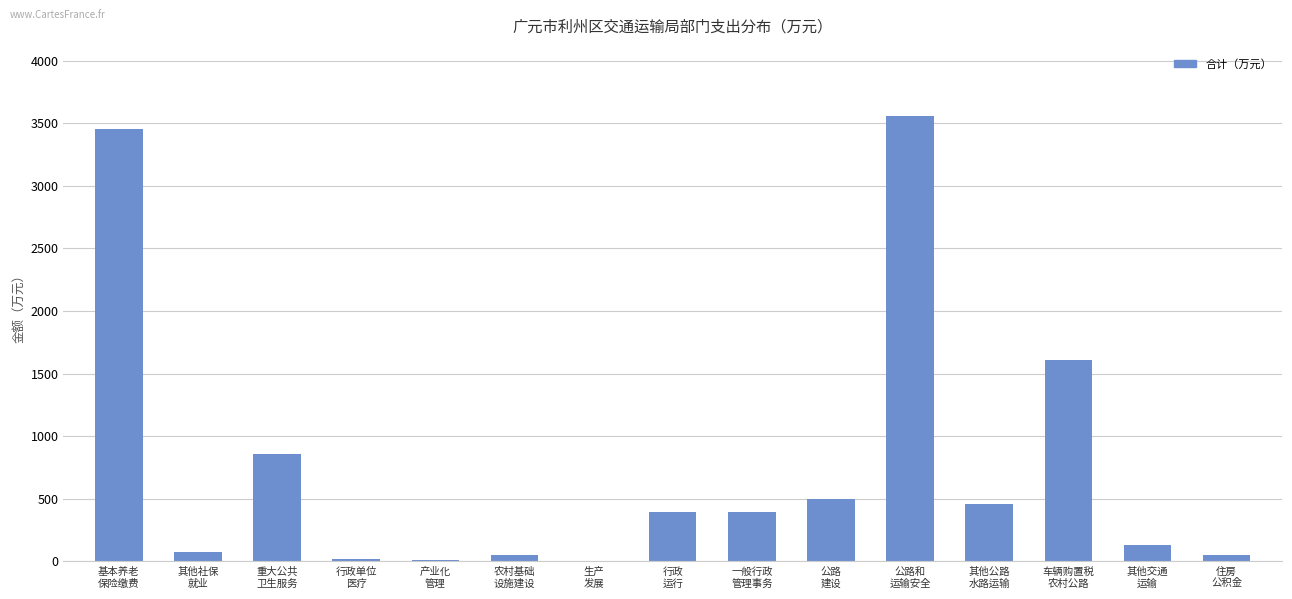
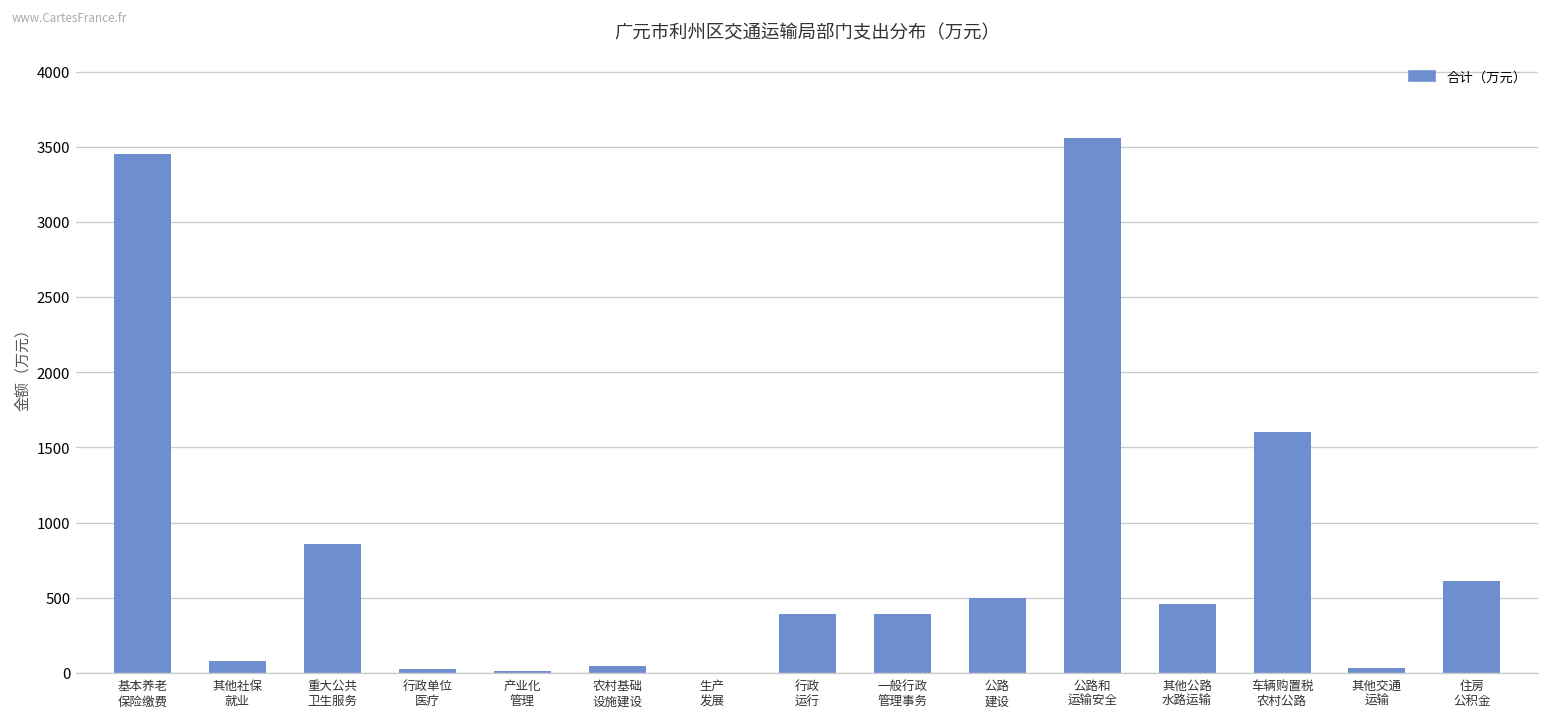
其他交通 运输: 130 -> 30
住房 公积金: 50 -> 610
